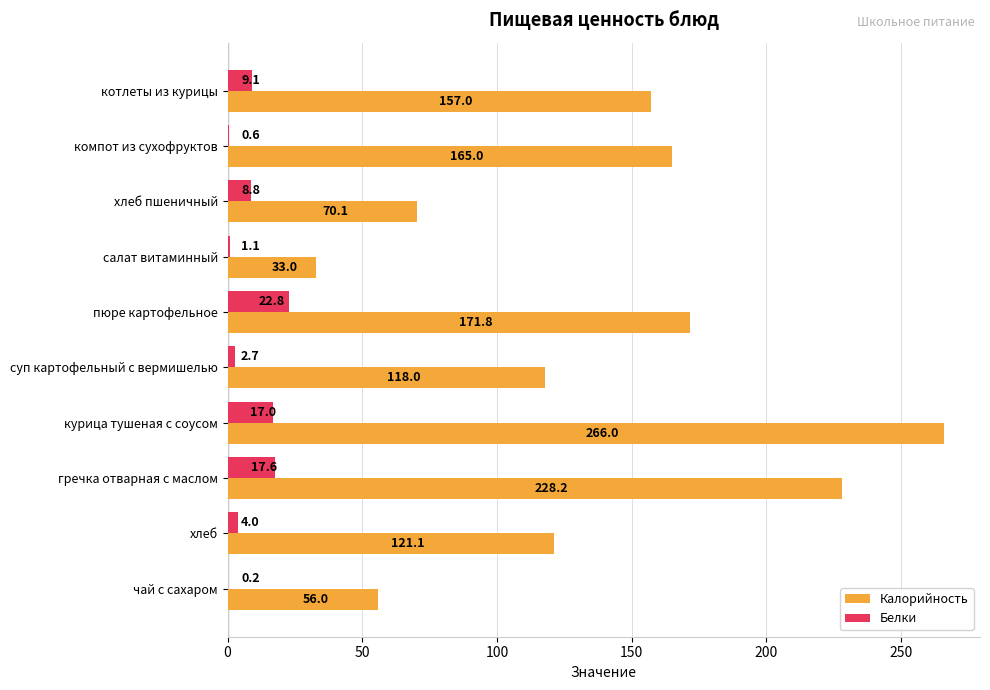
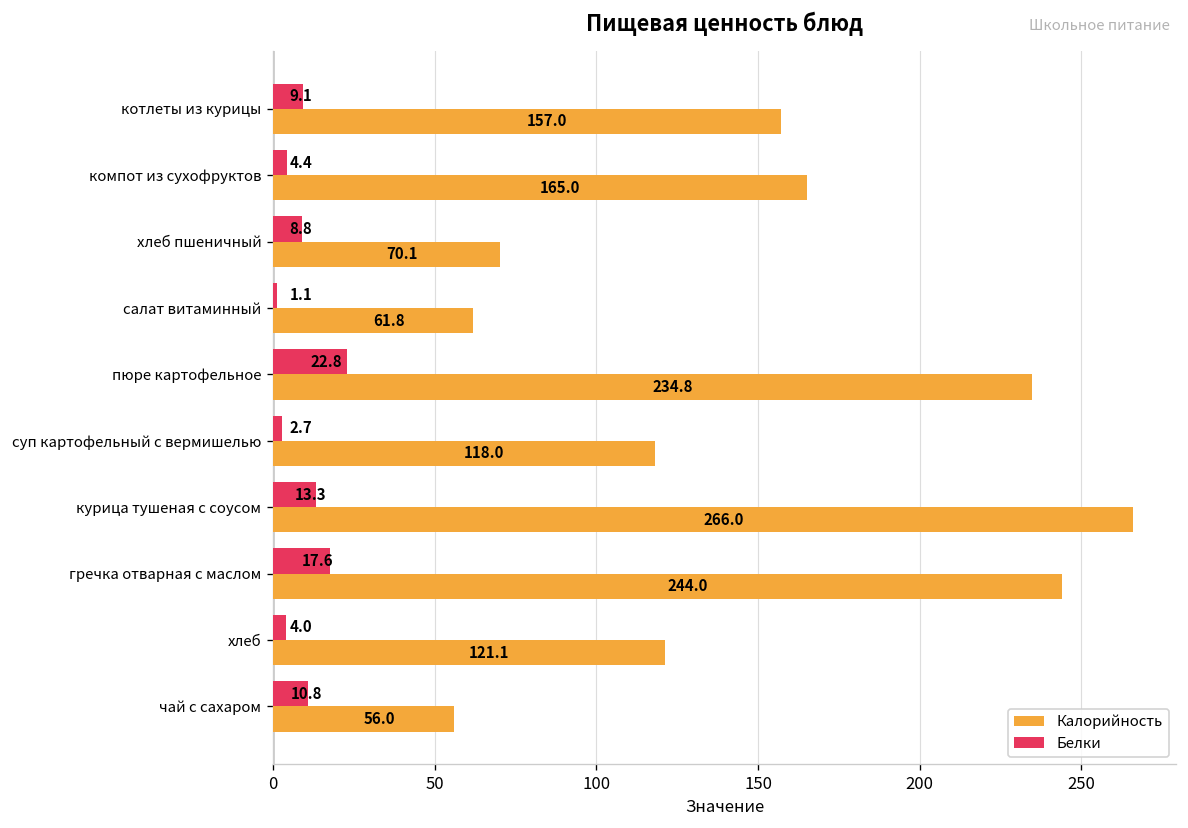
Белки, компот из сухофруктов: 0.6 -> 4.4
Калорийность, салат витаминный: 33.0 -> 61.8
Калорийность, пюре картофельное: 171.8 -> 234.8
Белки, курица тушеная с соусом: 17.0 -> 13.3
Калорийность, гречка отварная с маслом: 228.2 -> 244.0
Белки, чай с сахаром: 0.2 -> 10.8
